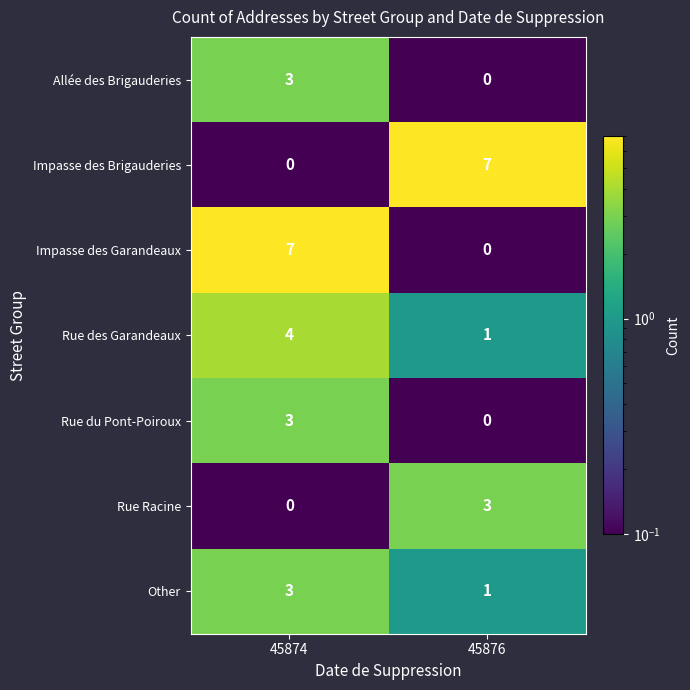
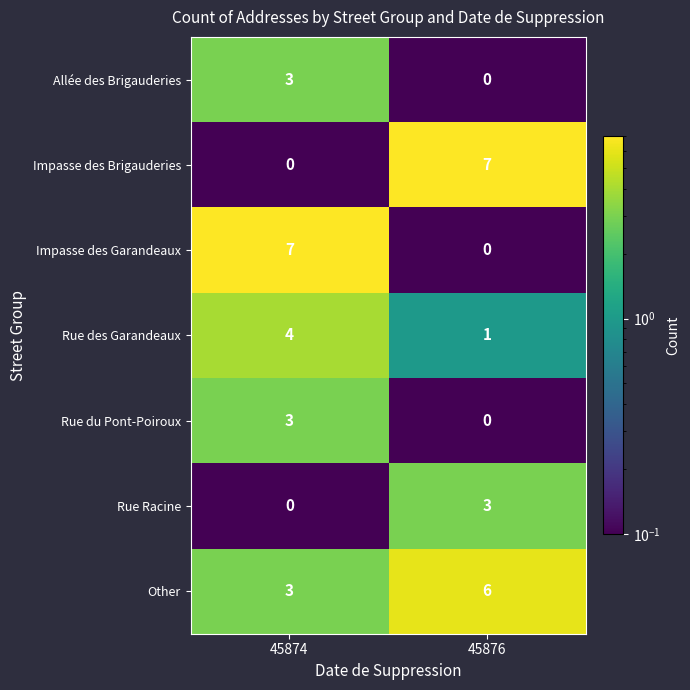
Other, 45876: 1 -> 6
